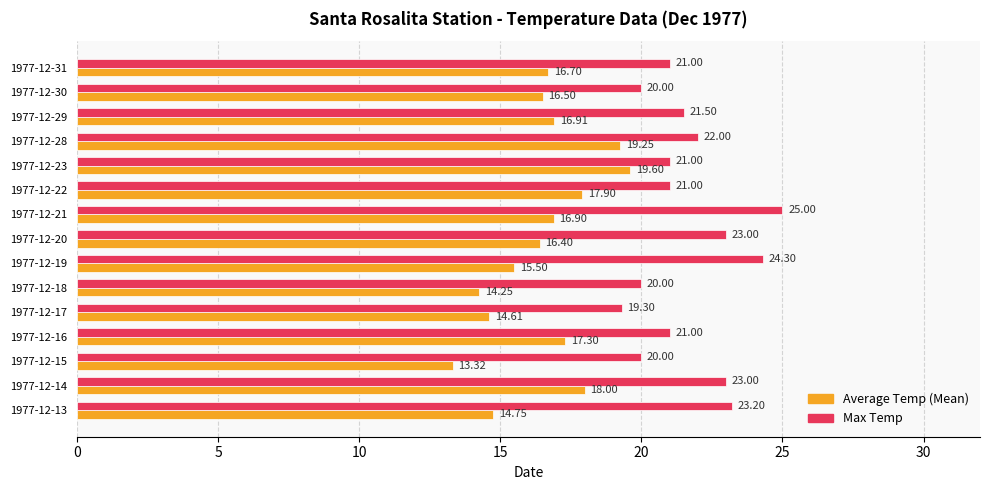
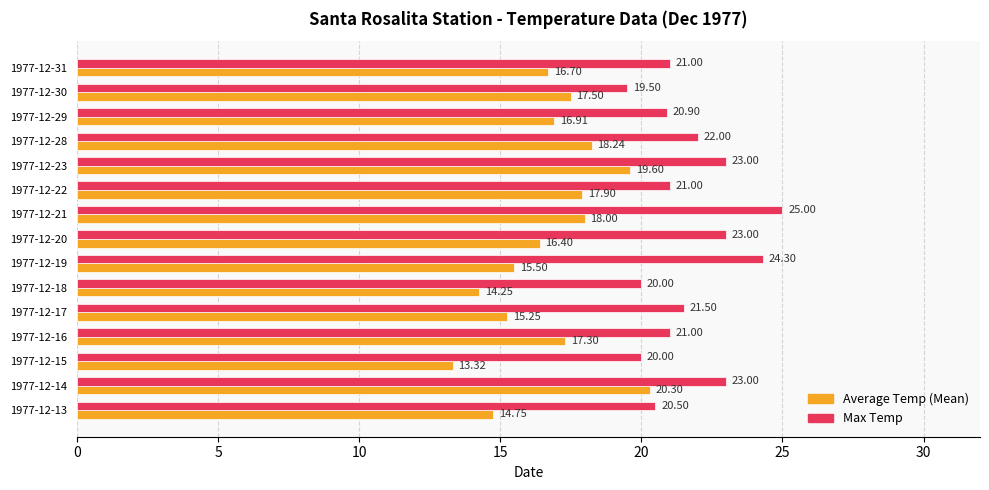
Max Temp, 1977-12-30: 20.00 -> 19.50
Average Temp (Mean), 1977-12-30: 16.50 -> 17.50
Max Temp, 1977-12-29: 21.50 -> 20.90
Average Temp (Mean), 1977-12-28: 19.25 -> 18.24
Max Temp, 1977-12-23: 21.00 -> 23.00
Average Temp (Mean), 1977-12-21: 16.90 -> 18.00
Max Temp, 1977-12-17: 19.30 -> 21.50
Average Temp (Mean), 1977-12-17: 14.61 -> 15.25
Average Temp (Mean), 1977-12-14: 18.00 -> 20.30
Max Temp, 1977-12-13: 23.20 -> 20.50
